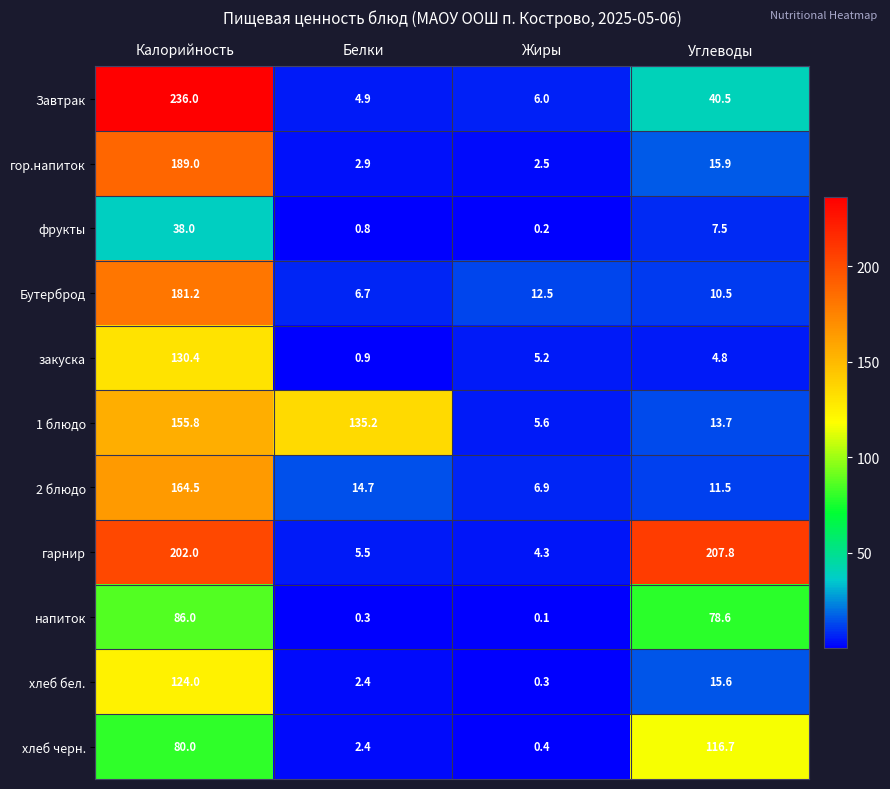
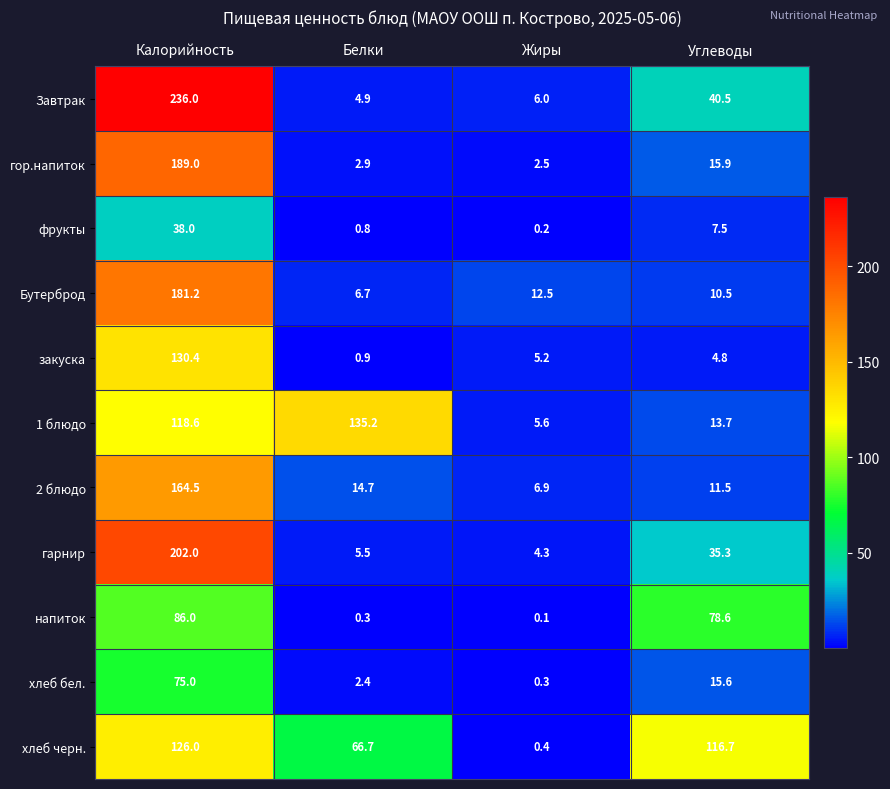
1 блюдо, Калорийность: 155.8 -> 118.6
гарнир, Углеводы: 207.8 -> 35.3
хлеб бел., Калорийность: 124.0 -> 75.0
хлеб черн., Калорийность: 80.0 -> 126.0
хлеб черн., Белки: 2.4 -> 66.7
